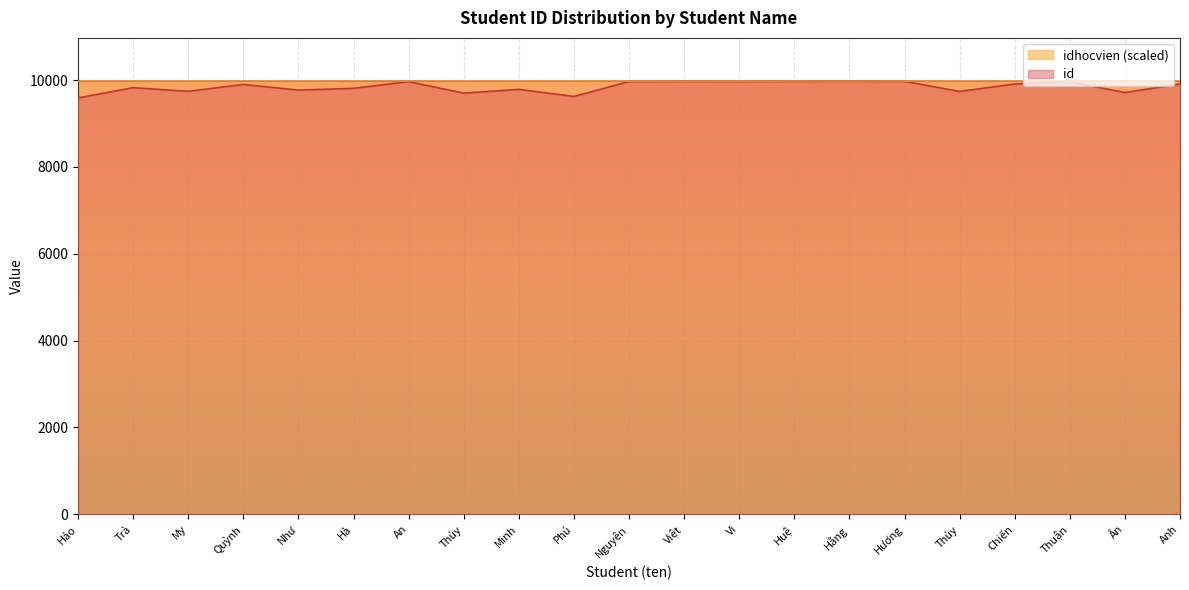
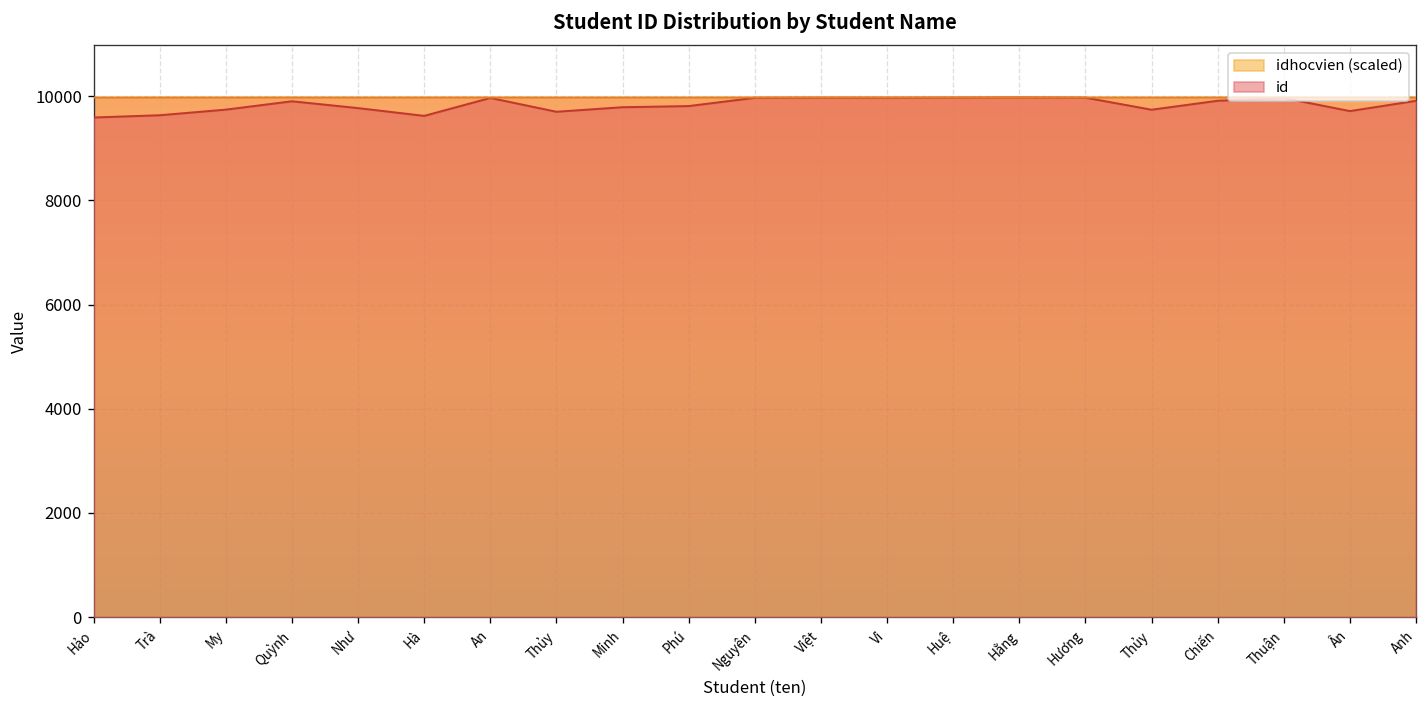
id, Trà: 9800 -> 9600
id, Hà: 9800 -> 9600
id, Phú: 9600 -> 9800
